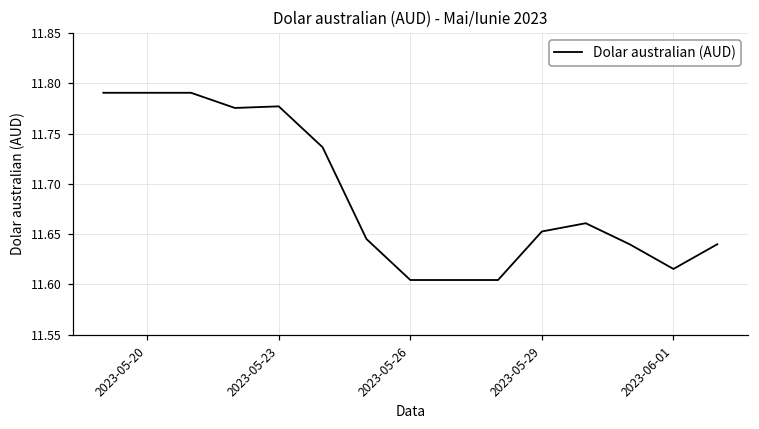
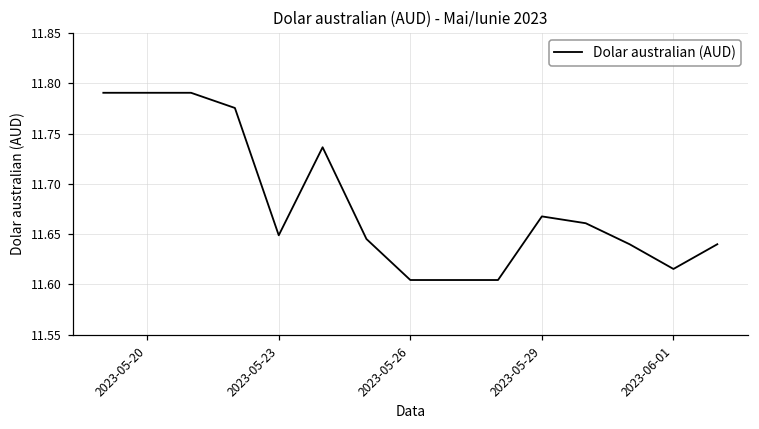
2023-05-23: 11.78 -> 11.65
2023-05-29: 11.65 -> 11.67
